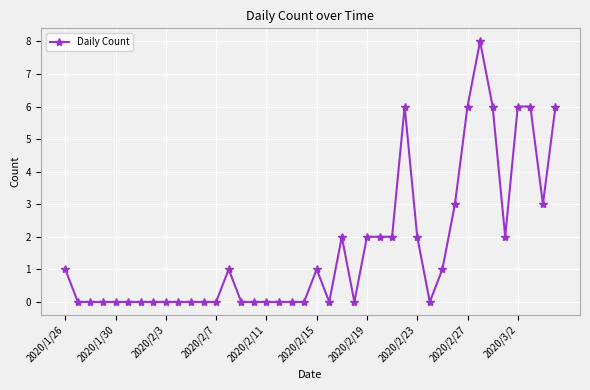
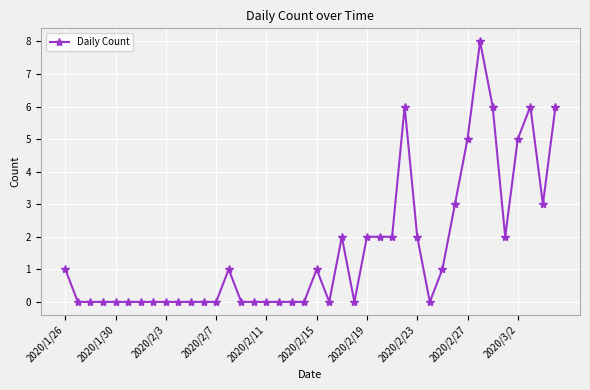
2020/2/27: 6 -> 5
2020/3/2: 6 -> 5
